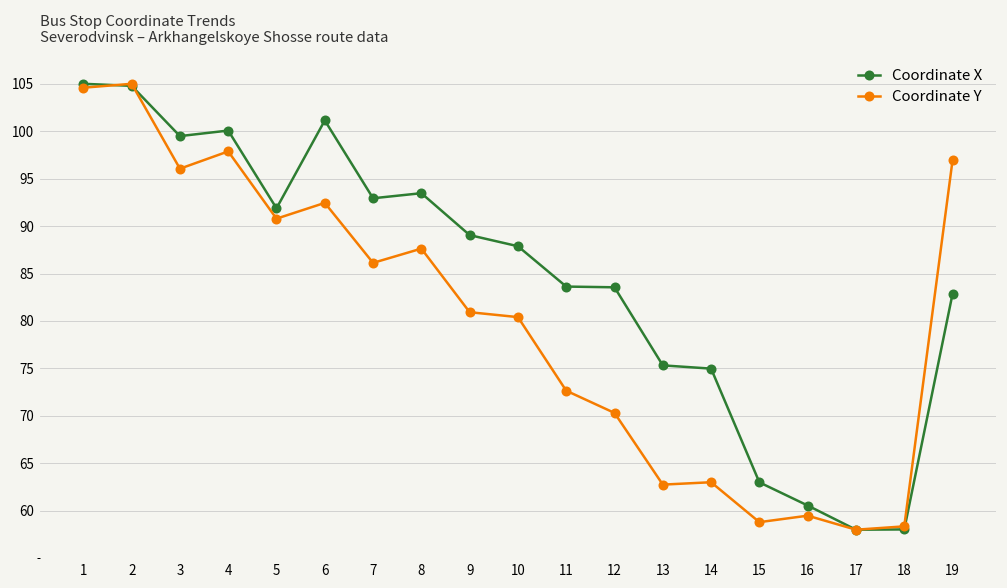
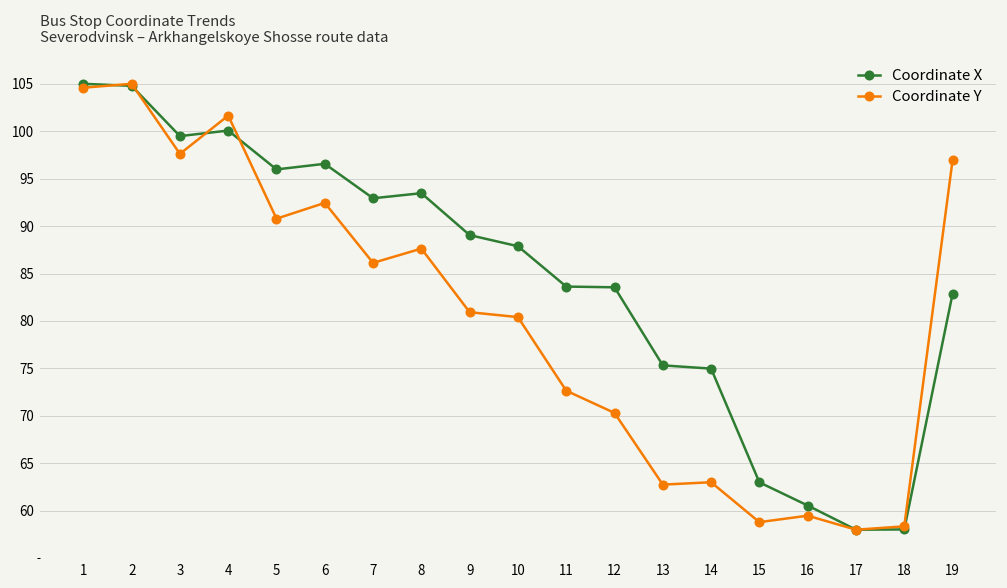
Coordinate Y, 3: 96 -> 98
Coordinate Y, 4: 98 -> 102
Coordinate X, 5: 92 -> 96
Coordinate X, 6: 101 -> 97
